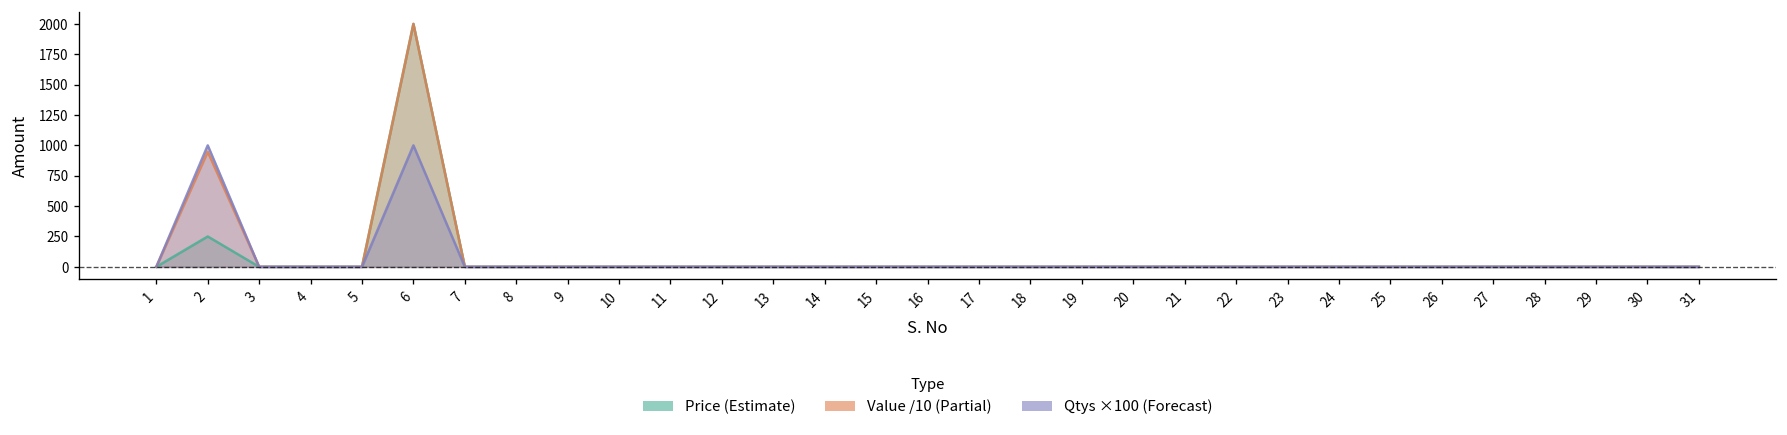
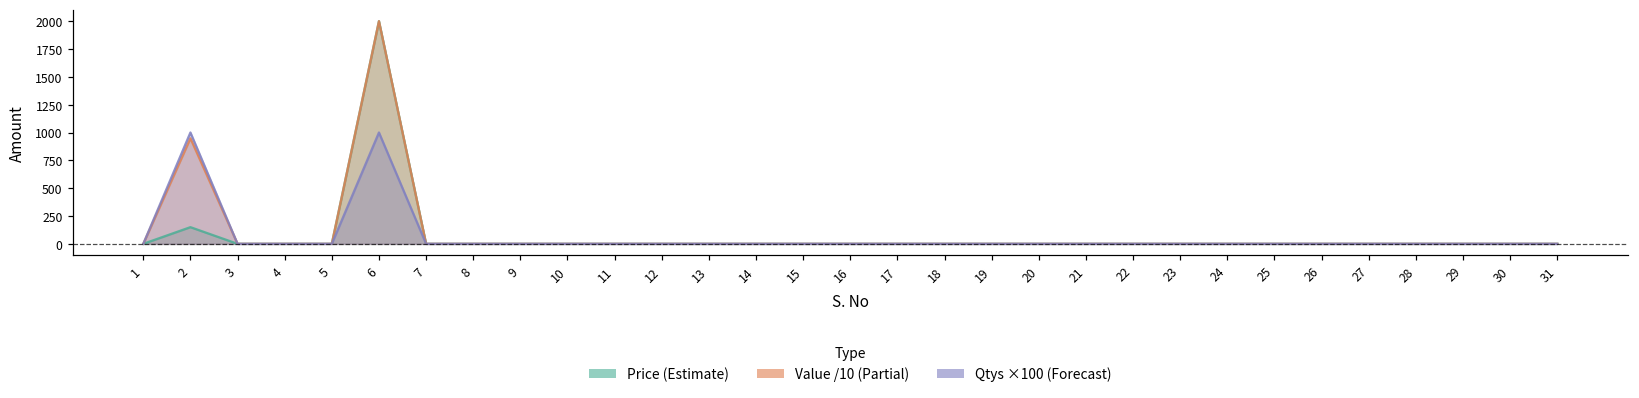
Price (Estimate), 2: 250 -> 150
